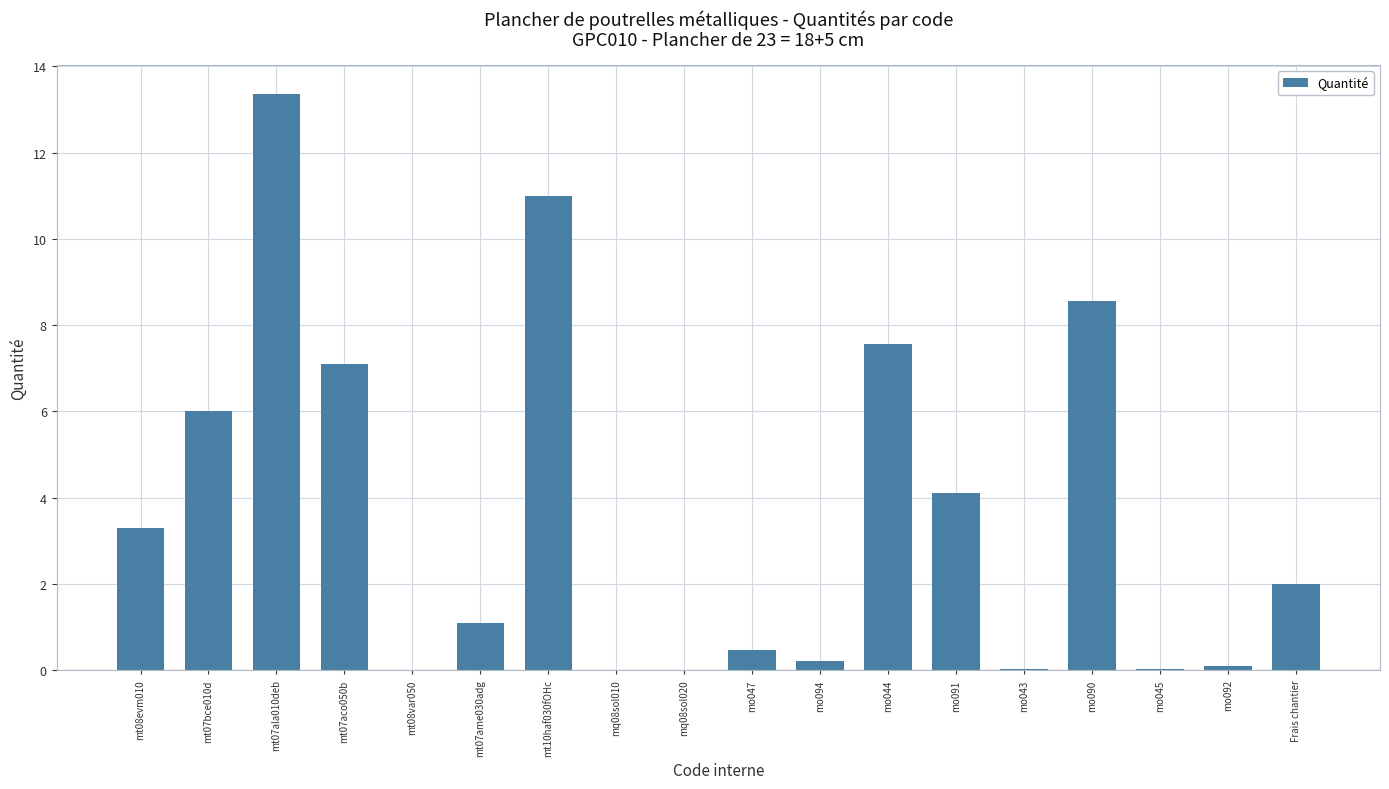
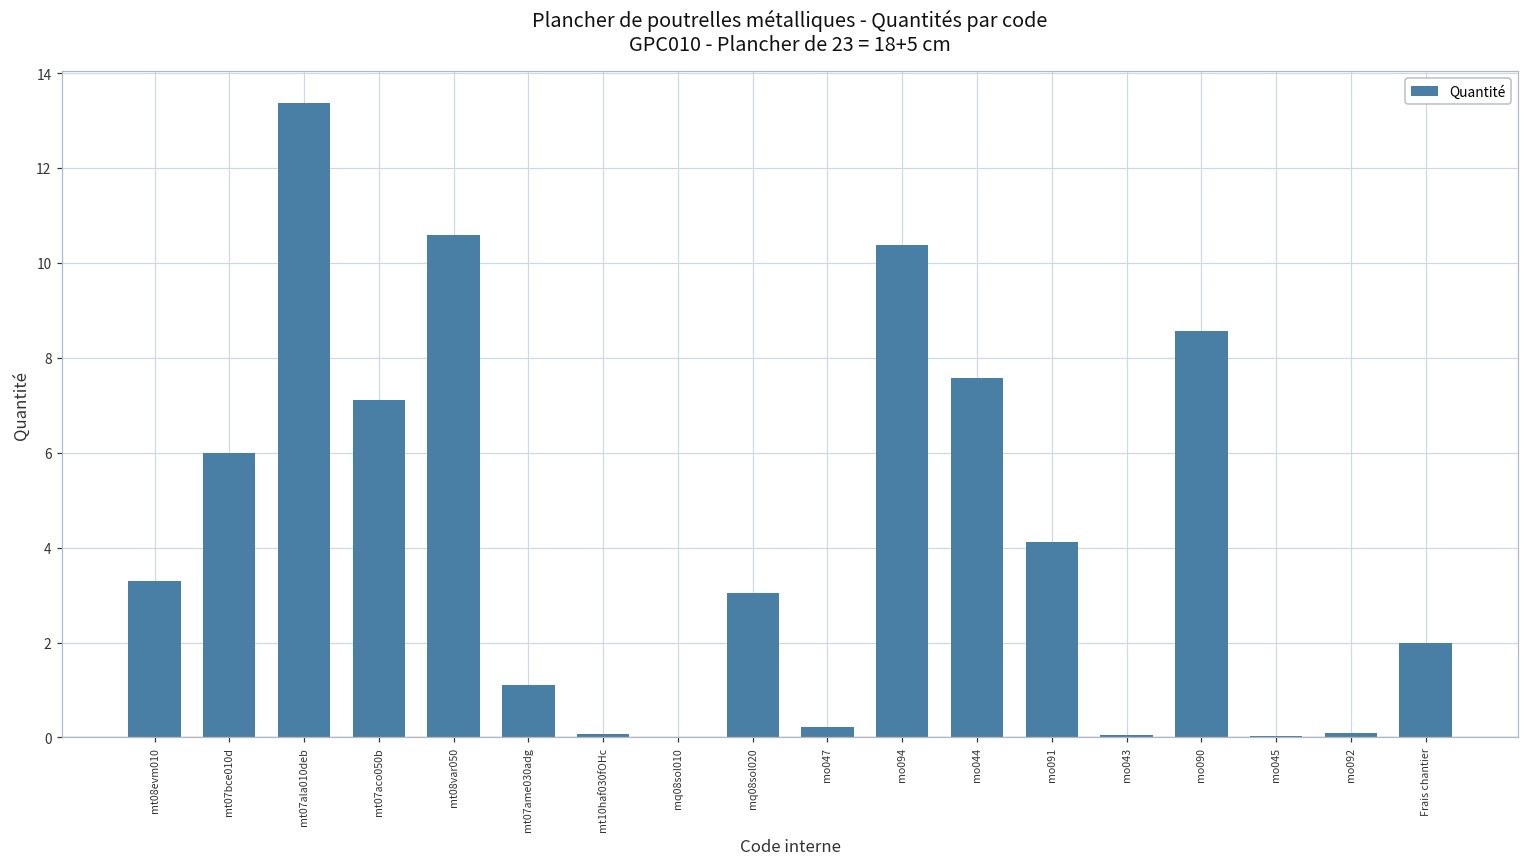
mt08var050: 0.0 -> 10.6
mt10haf030fOHc: 11.0 -> 0.1
mq08sol020: 0.0 -> 3.0
mo047: 0.5 -> 0.2
mo094: 0.2 -> 10.4
